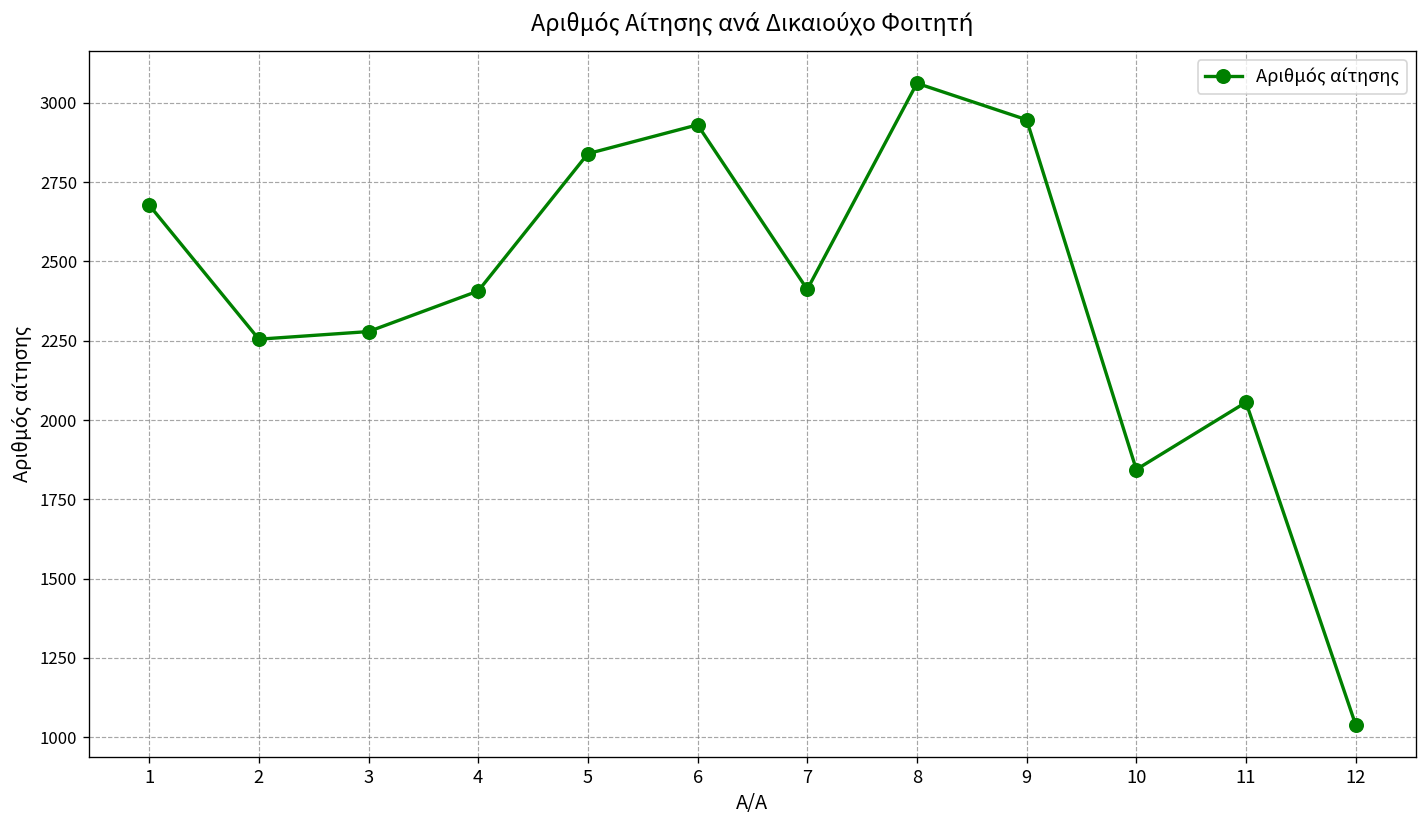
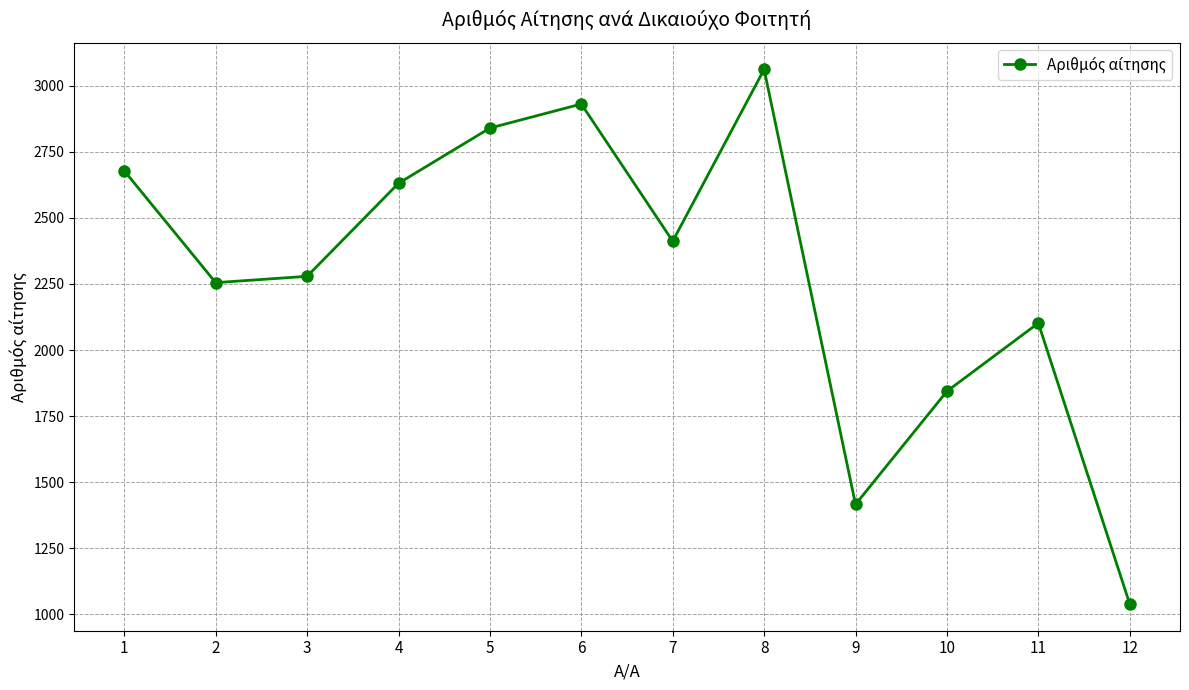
4: 2410 -> 2630
9: 2950 -> 1420
11: 2060 -> 2100
